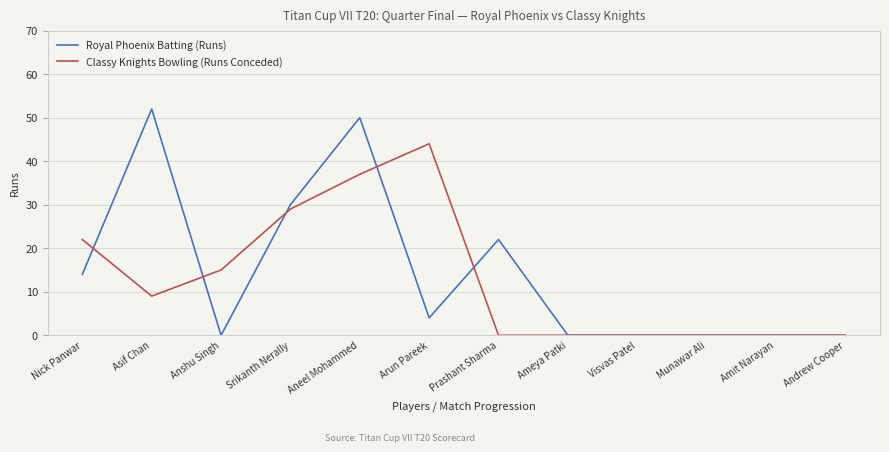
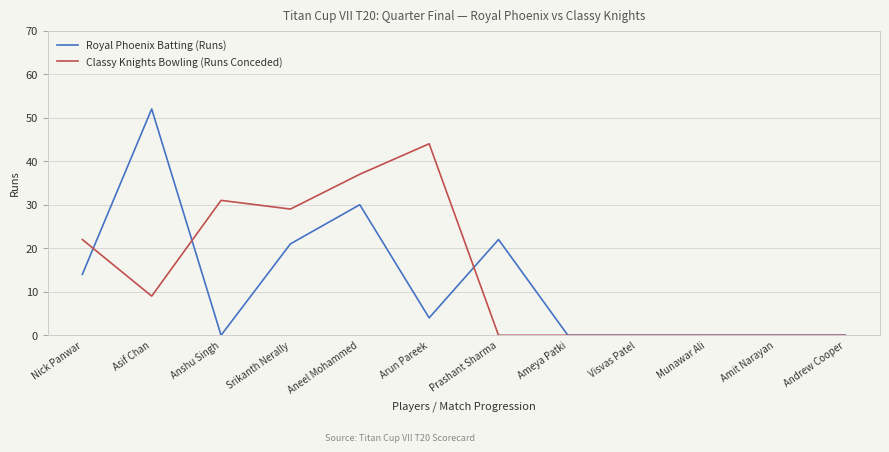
Classy Knights Bowling (Runs Conceded), Anshu Singh: 15 -> 31
Royal Phoenix Batting (Runs), Srikanth Nerally: 30 -> 21
Royal Phoenix Batting (Runs), Aneel Mohammed: 50 -> 30
